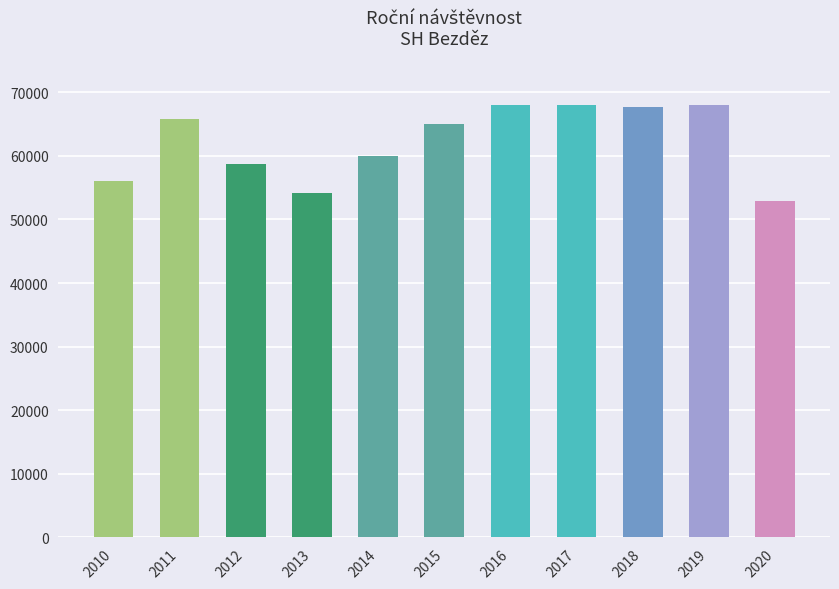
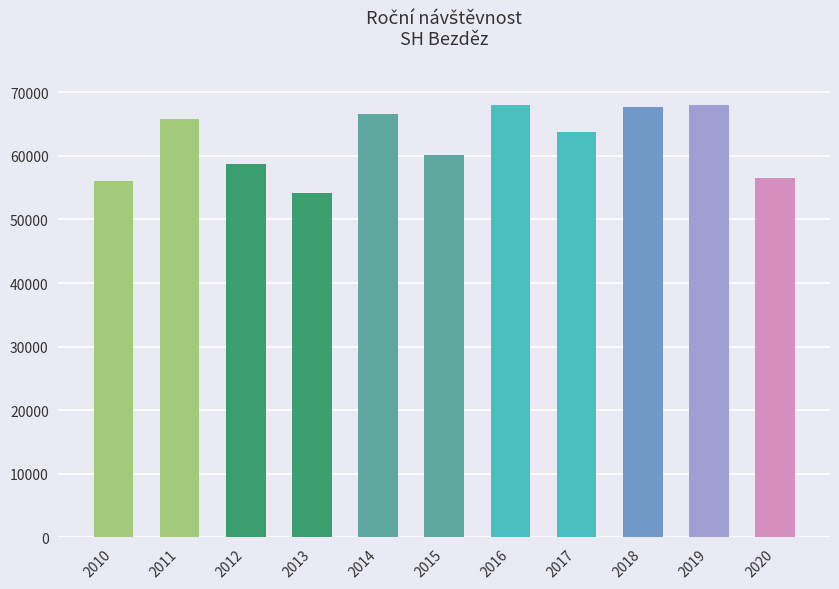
2014: 60000 -> 67000
2015: 65000 -> 60000
2017: 68000 -> 64000
2020: 53000 -> 56000
